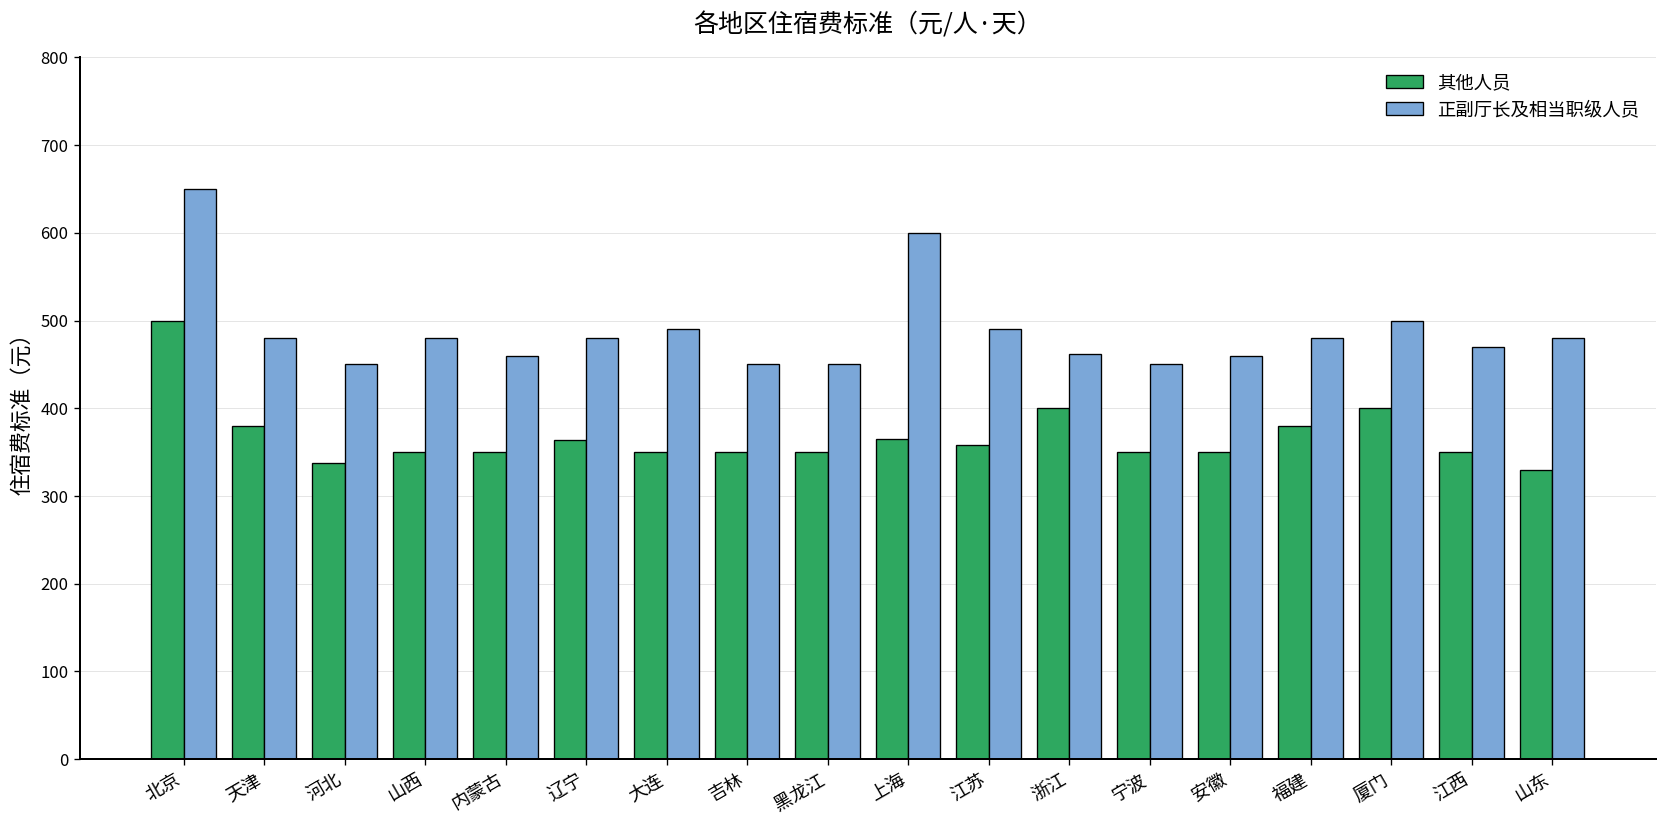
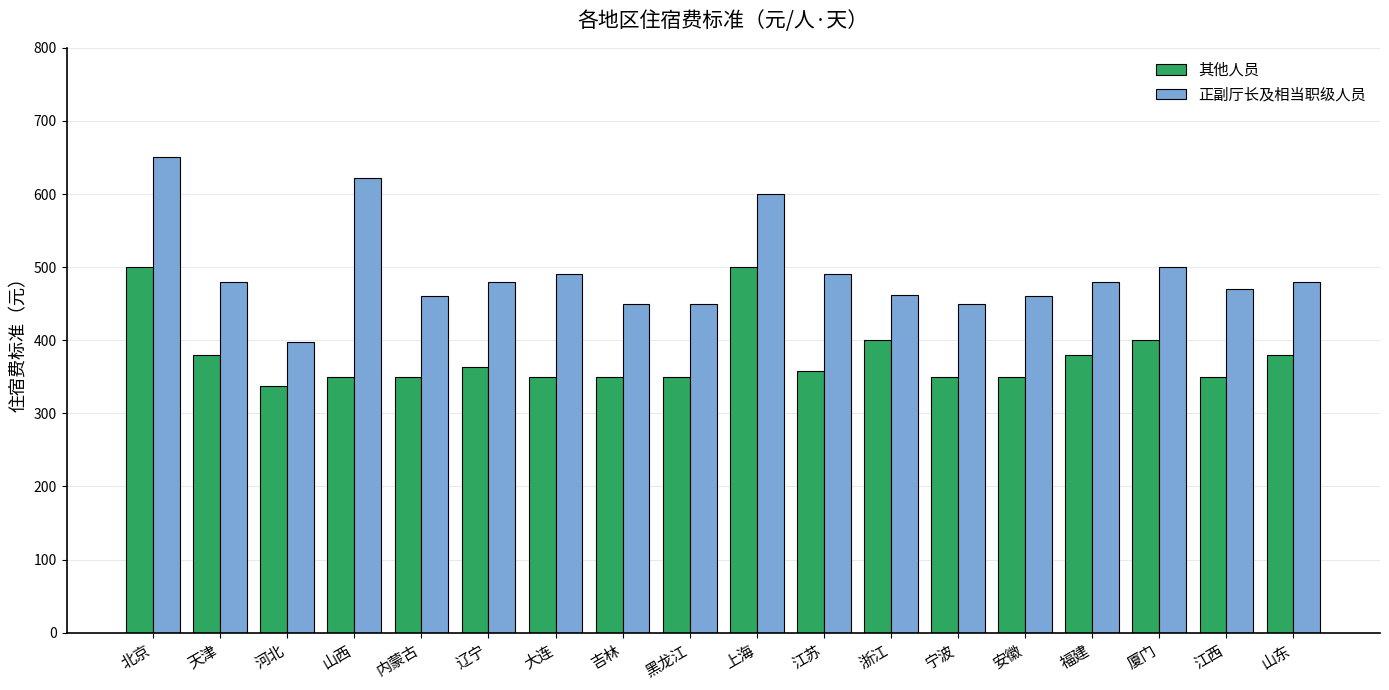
正副厅长及相当职级人员, 河北: 450 -> 400
正副厅长及相当职级人员, 山西: 480 -> 620
其他人员, 上海: 370 -> 500
其他人员, 山东: 330 -> 380
